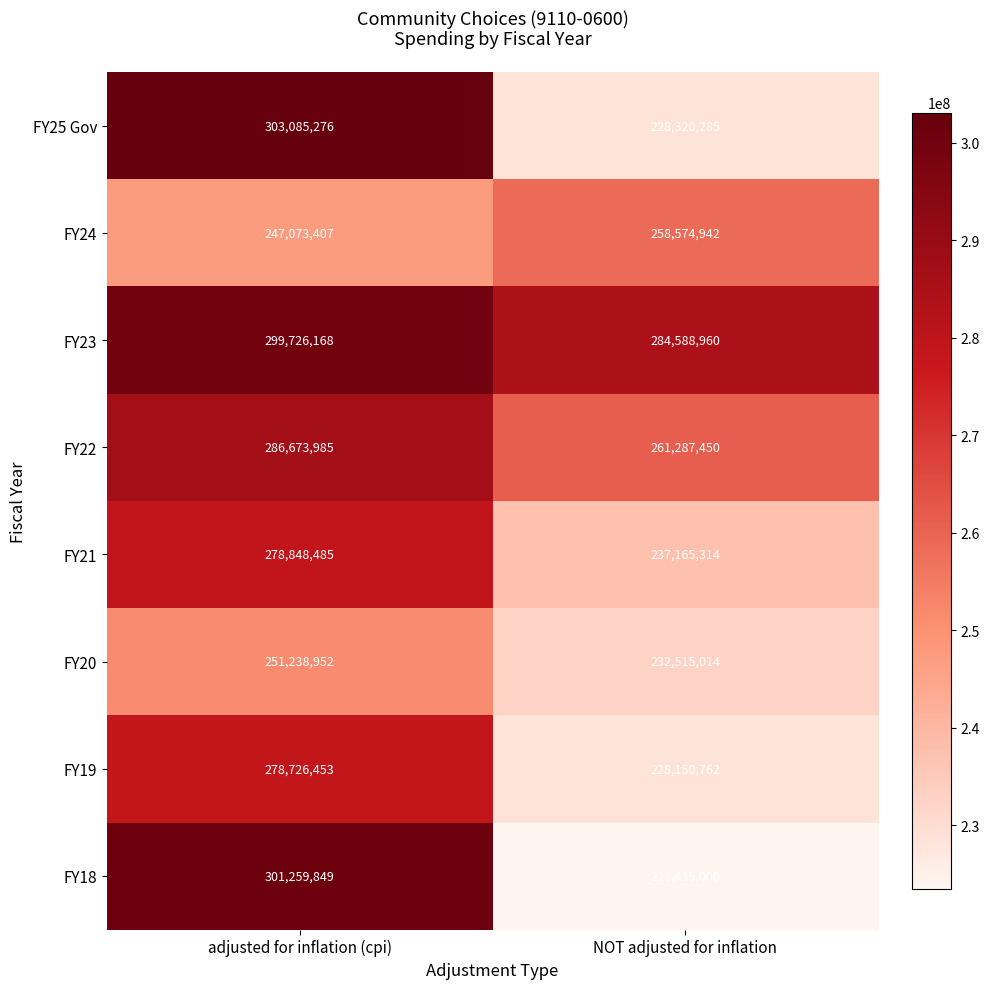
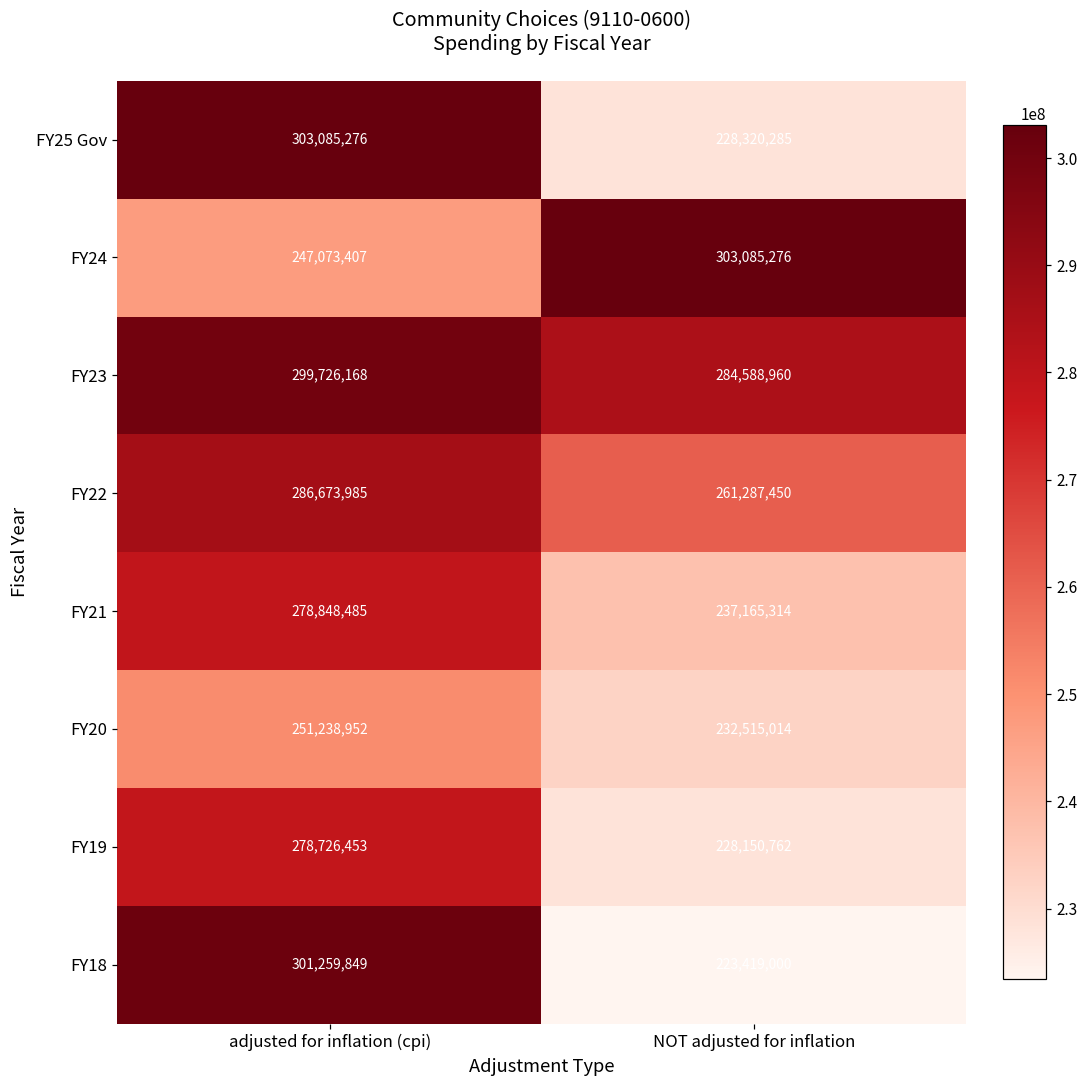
FY24, NOT adjusted for inflation: 258,574,942 -> 303,085,276
